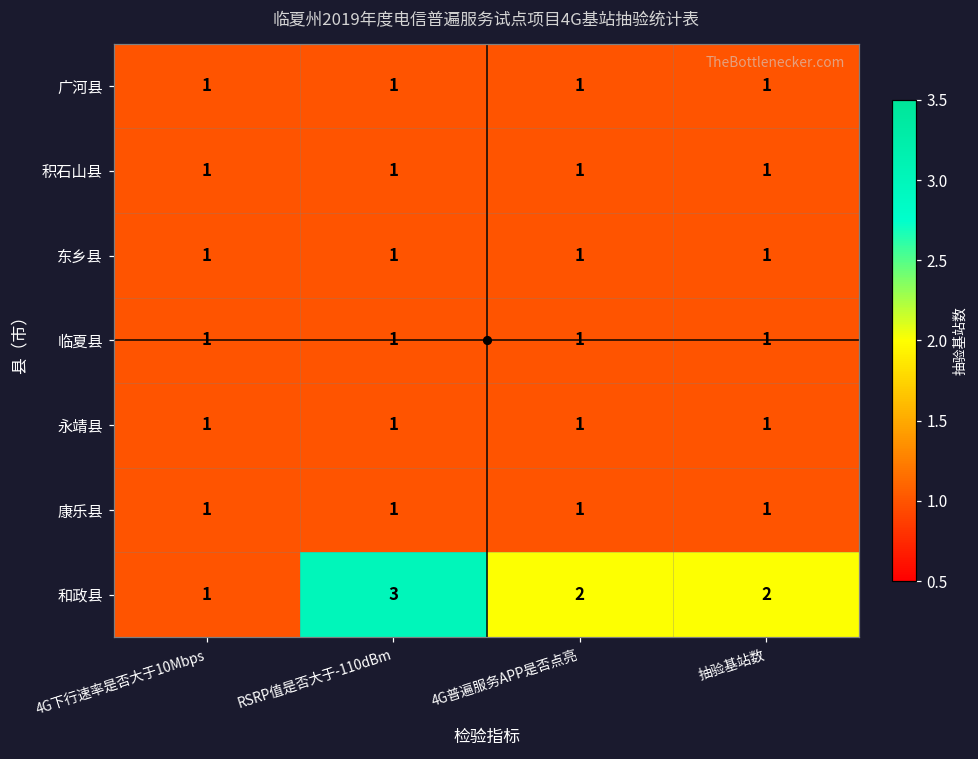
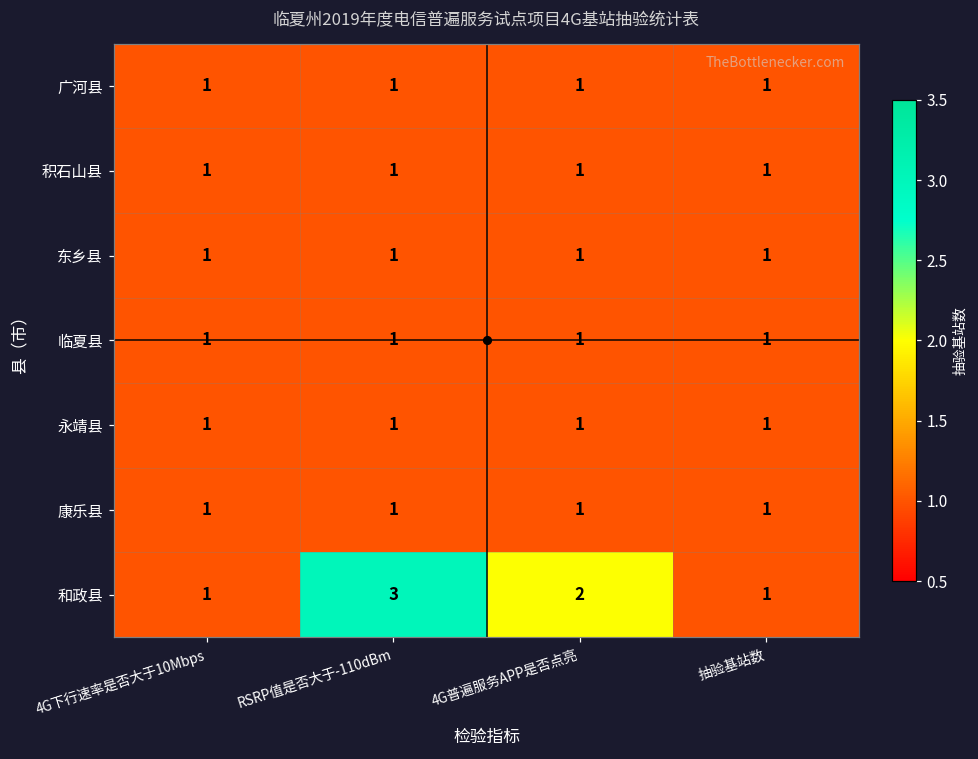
和政县, 抽验基站数: 2 -> 1
